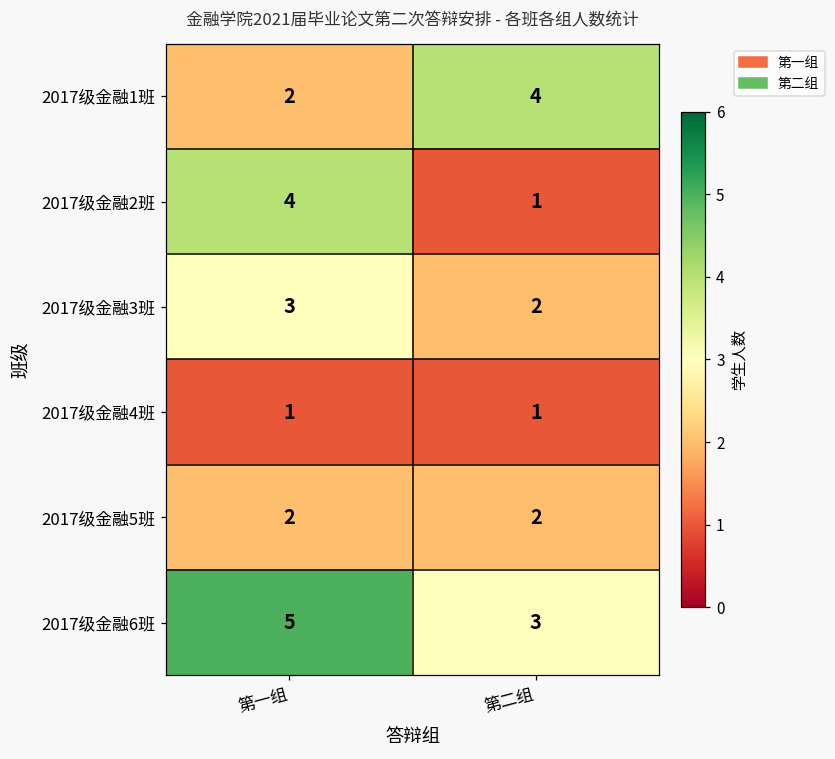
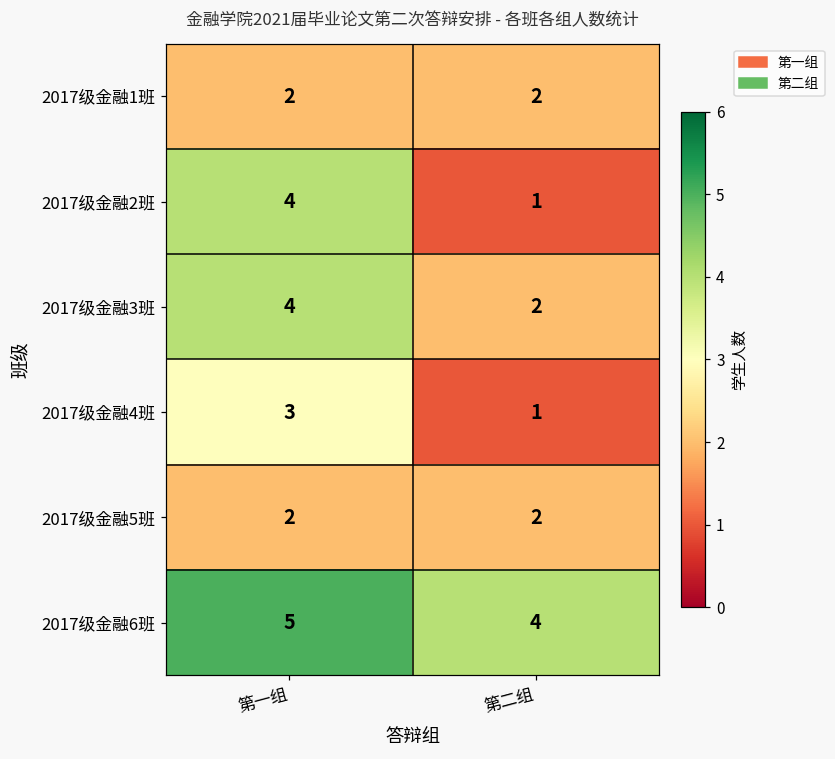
2017级金融1班, 第二组: 4 -> 2
2017级金融3班, 第一组: 3 -> 4
2017级金融4班, 第一组: 1 -> 3
2017级金融6班, 第二组: 3 -> 4
